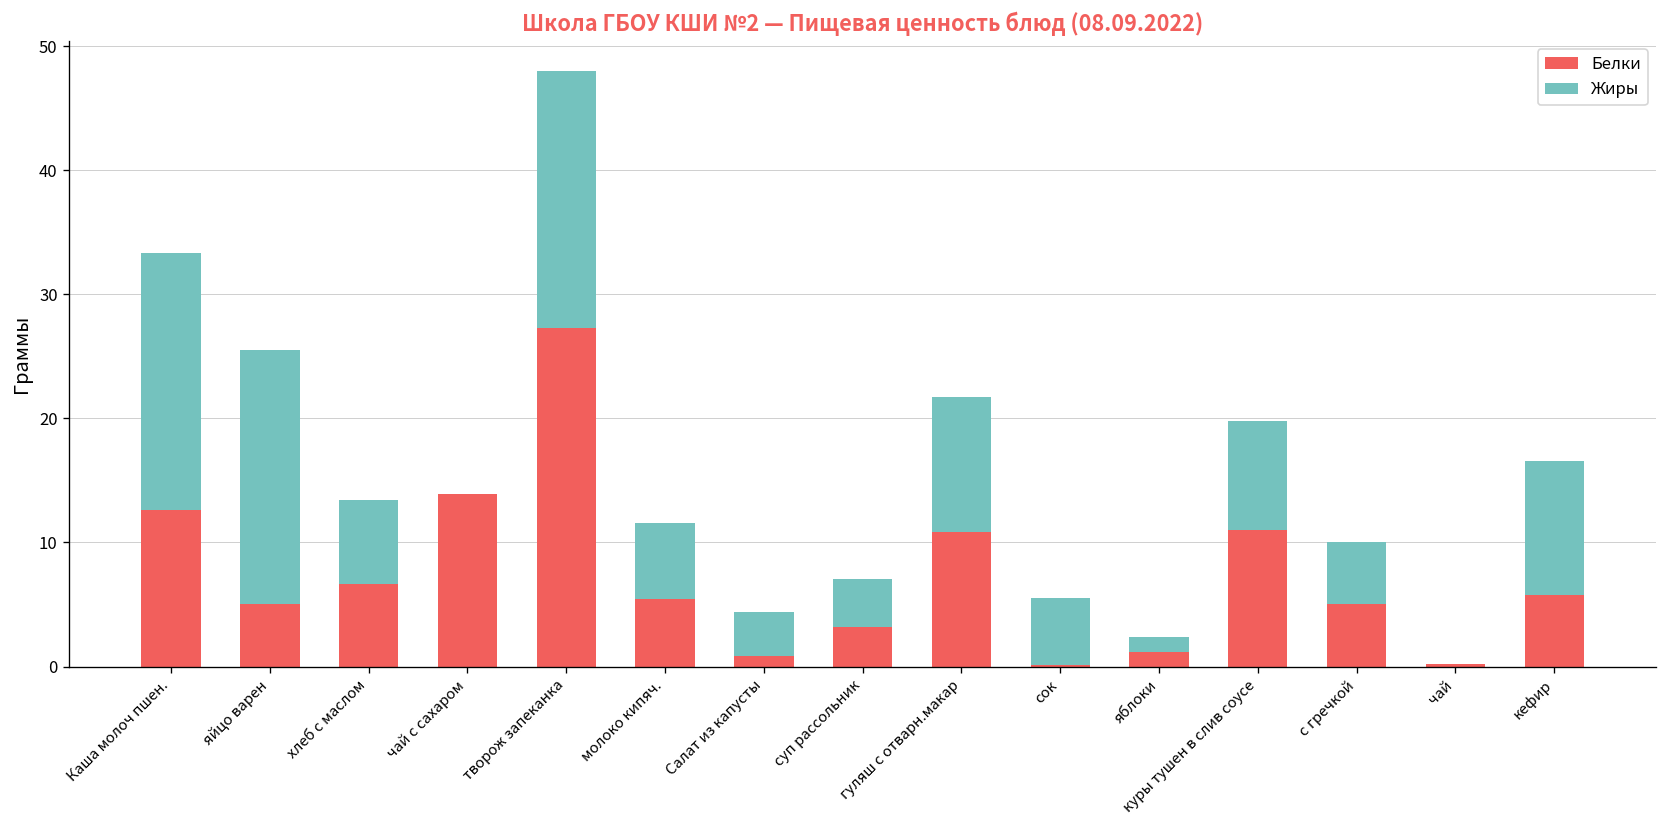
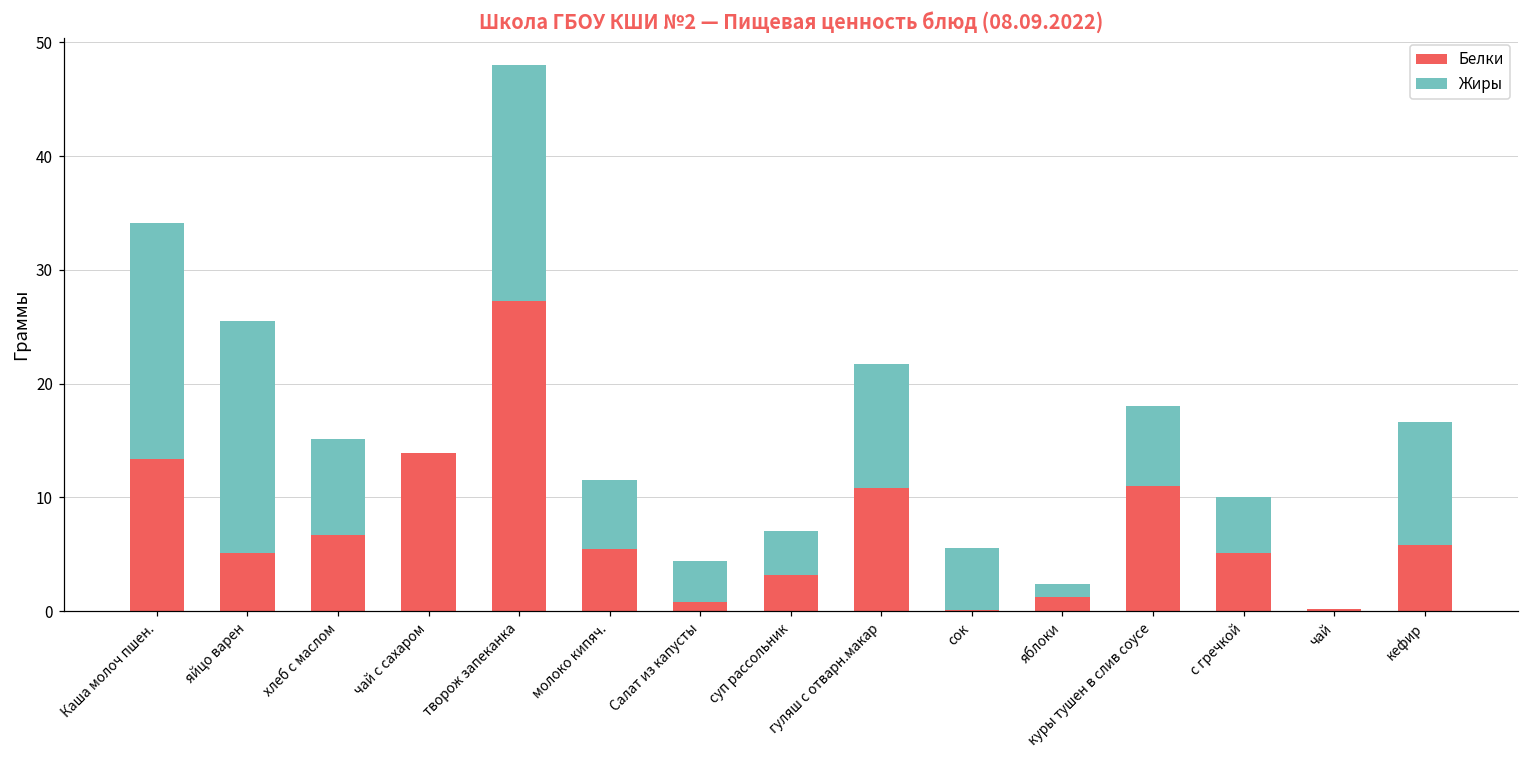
Белки, Каша молоч пшен.: 12.6 -> 13.4
Жиры, хлеб с маслом: 6.8 -> 8.5
Жиры, куры тушен в слив соусе: 8.8 -> 7.0
